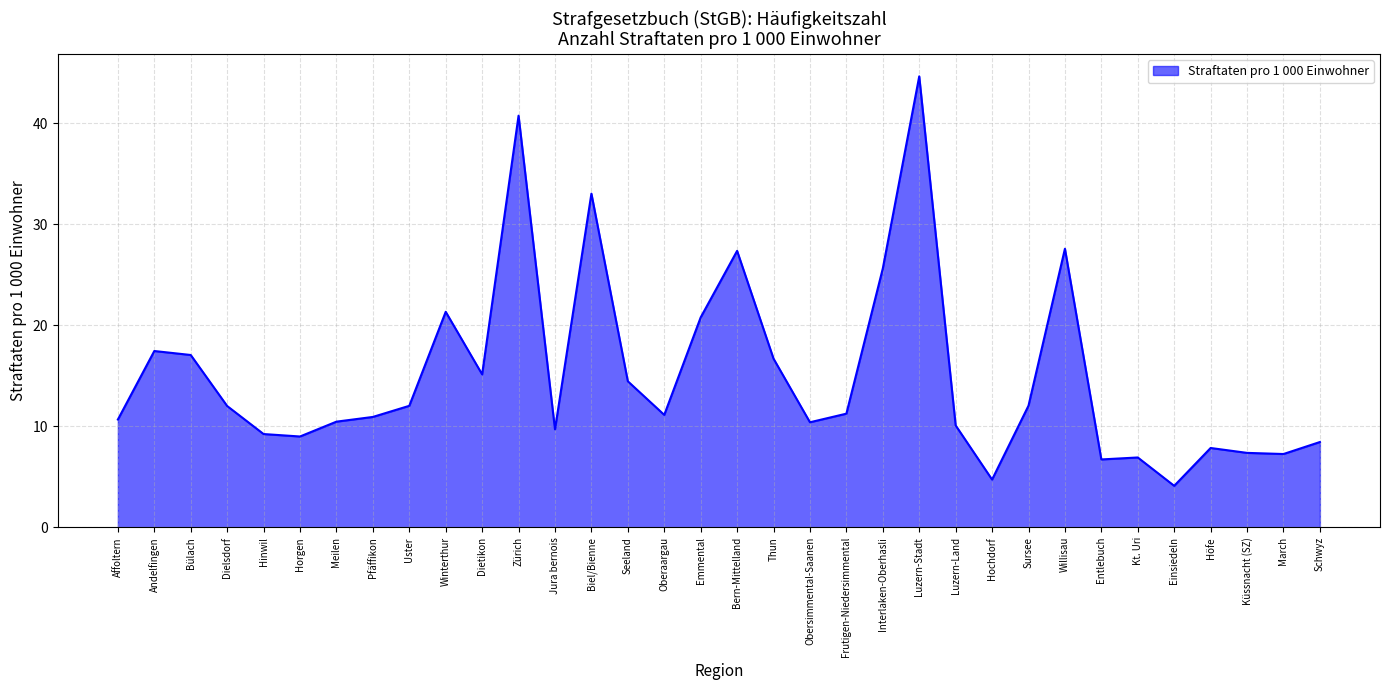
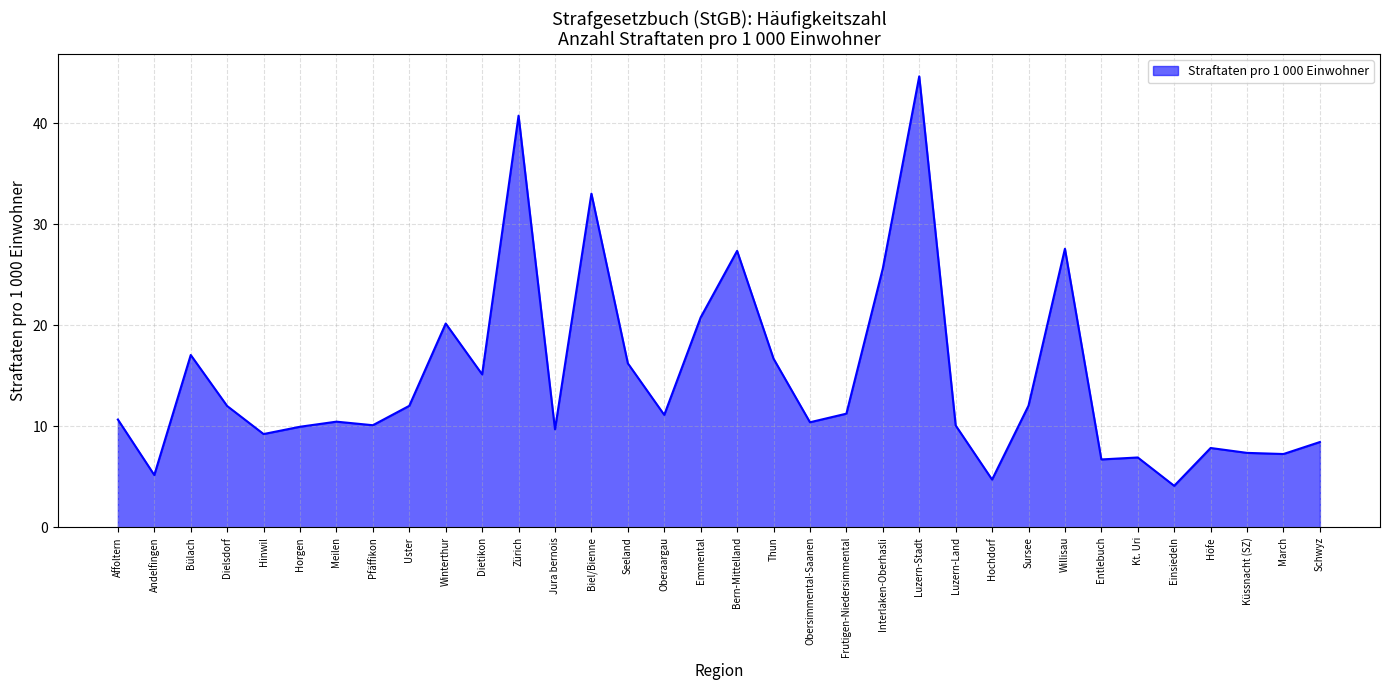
Andelfingen: 17.4 -> 5.2
Horgen: 9.0 -> 10.0
Pfäffikon: 10.9 -> 10.1
Winterthur: 21.3 -> 20.2
Seeland: 14.5 -> 16.2
